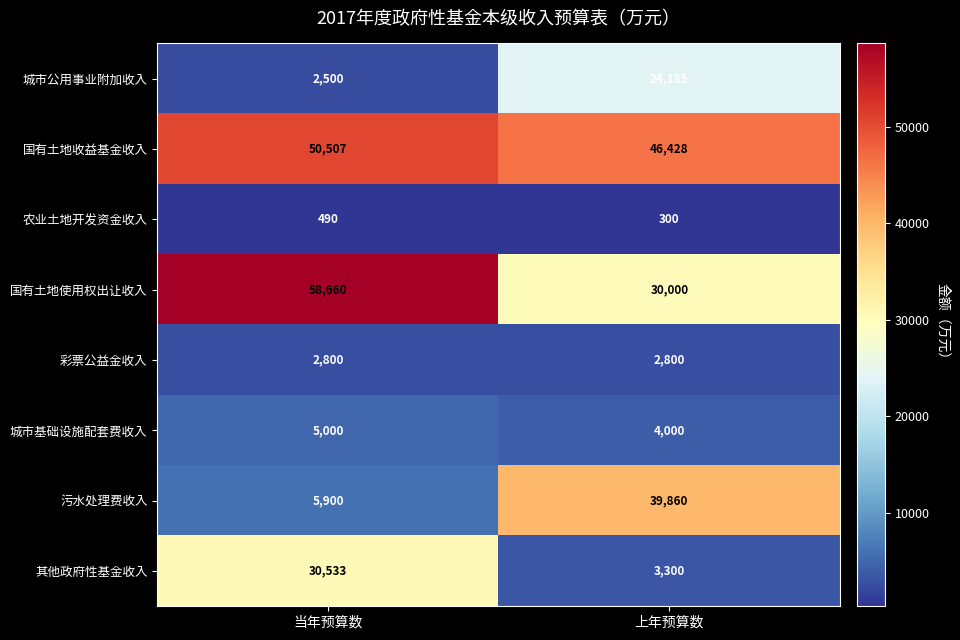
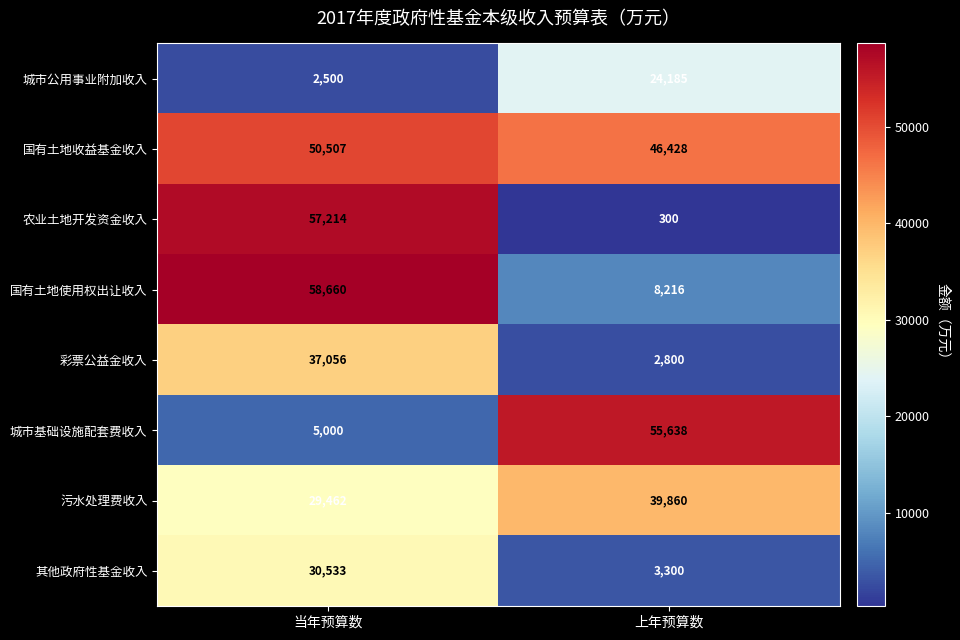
农业土地开发资金收入, 当年预算数: 490 -> 57,214
国有土地使用权出让收入, 上年预算数: 30,000 -> 8,216
彩票公益金收入, 当年预算数: 2,800 -> 37,056
城市基础设施配套费收入, 上年预算数: 4,000 -> 55,638
污水处理费收入, 当年预算数: 5,900 -> 29,462
